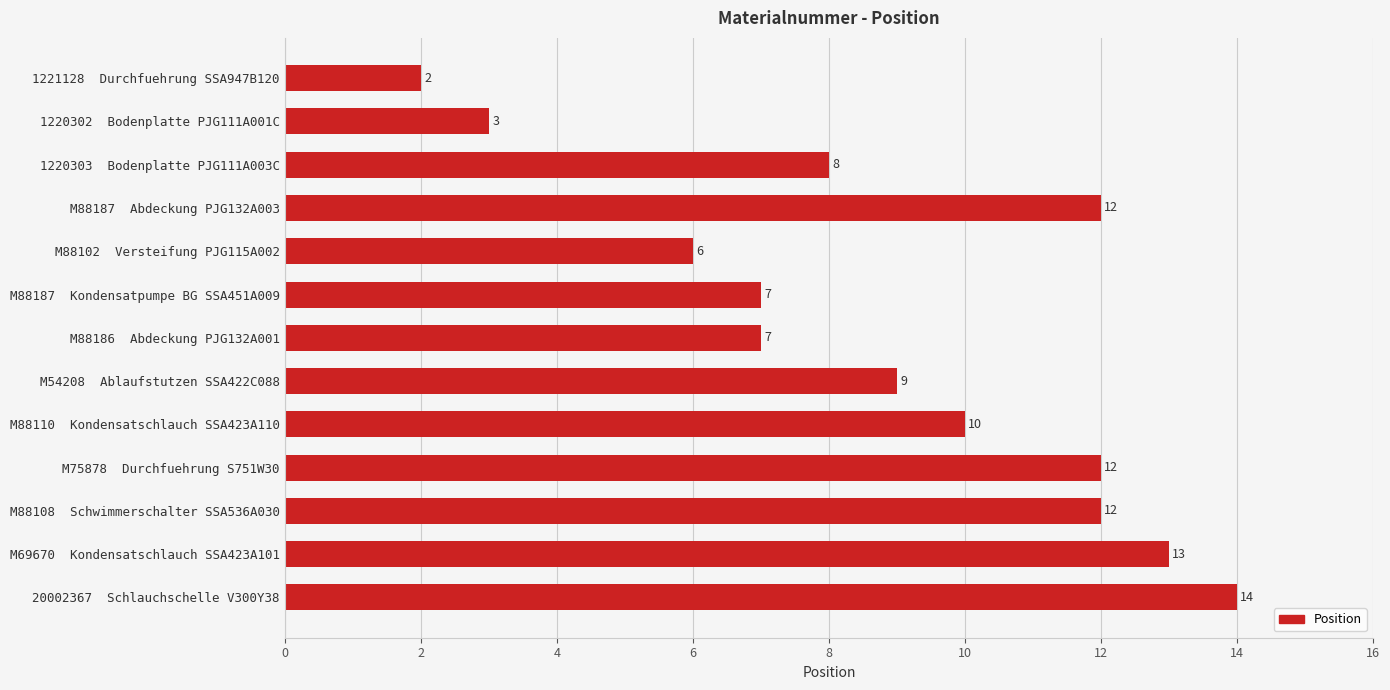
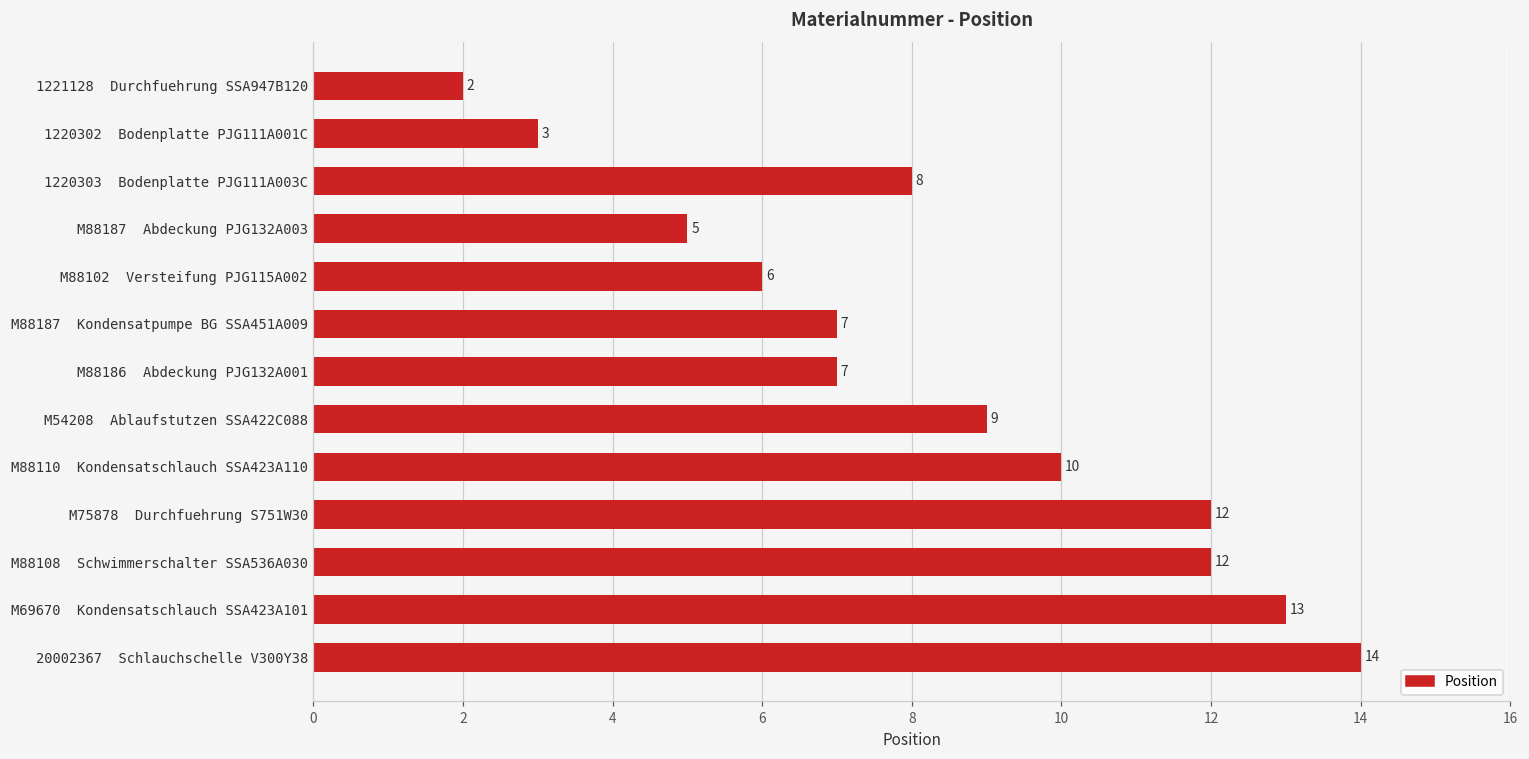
M88187 Abdeckung PJG132A003: 12 -> 5
